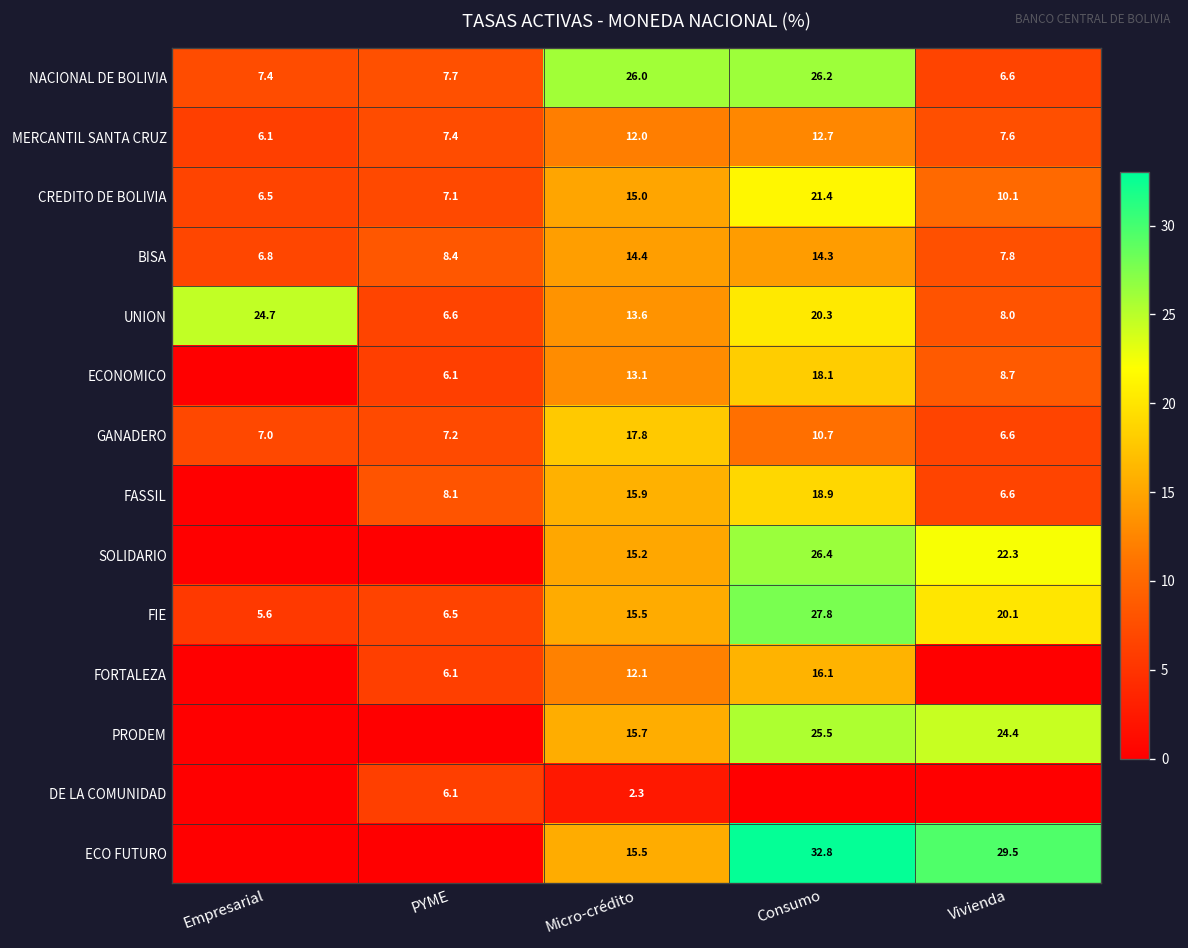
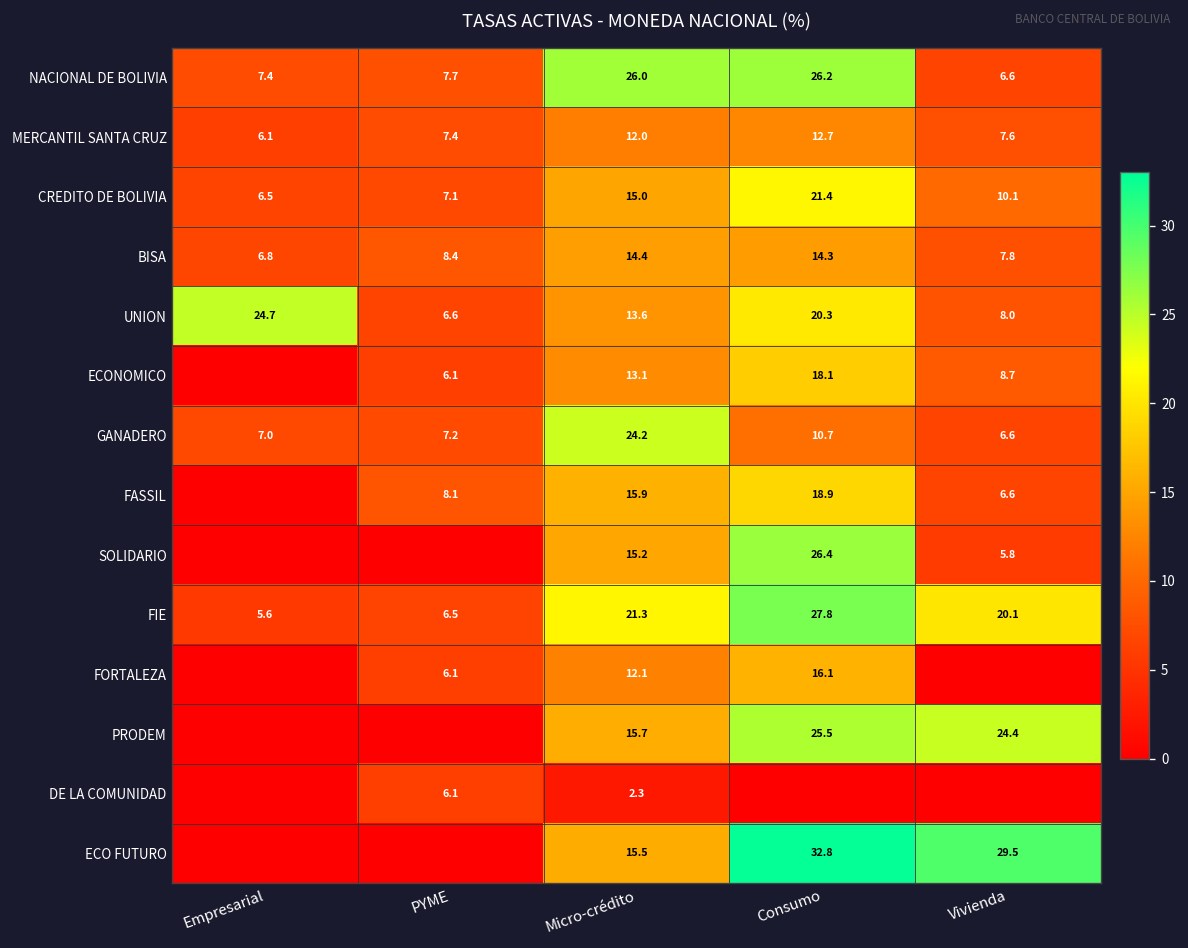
GANADERO, Micro-crédito: 17.8 -> 24.2
SOLIDARIO, Vivienda: 22.3 -> 5.8
FIE, Micro-crédito: 15.5 -> 21.3
